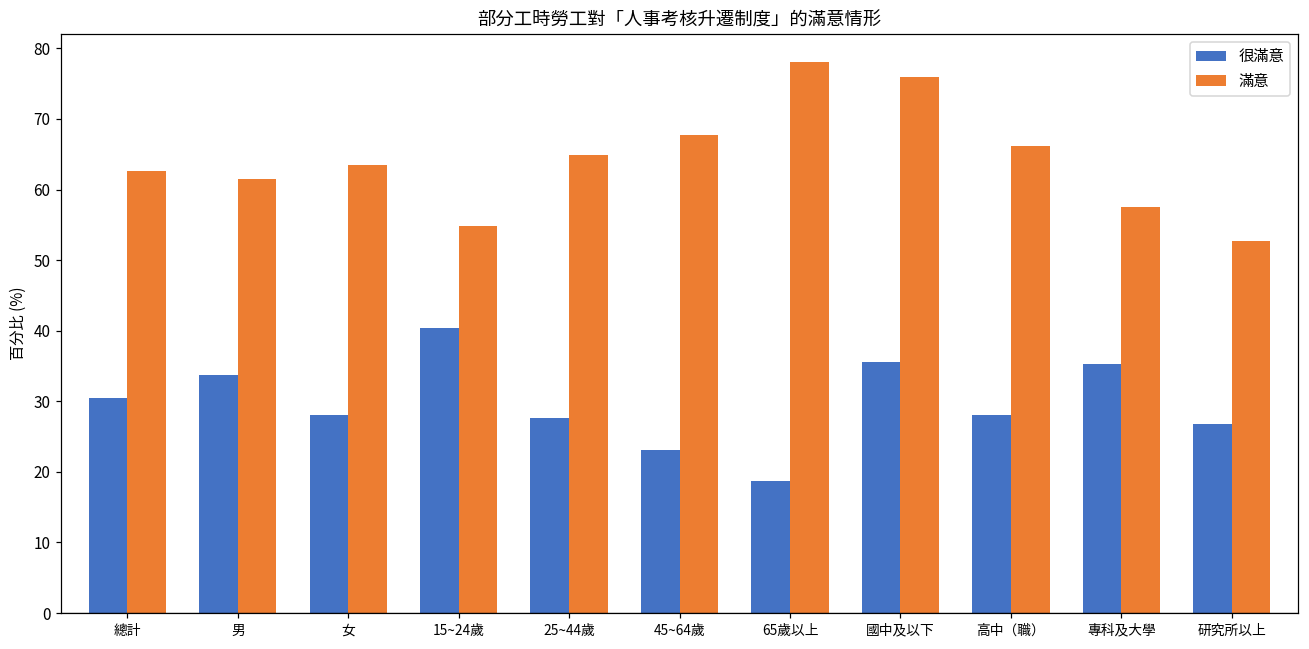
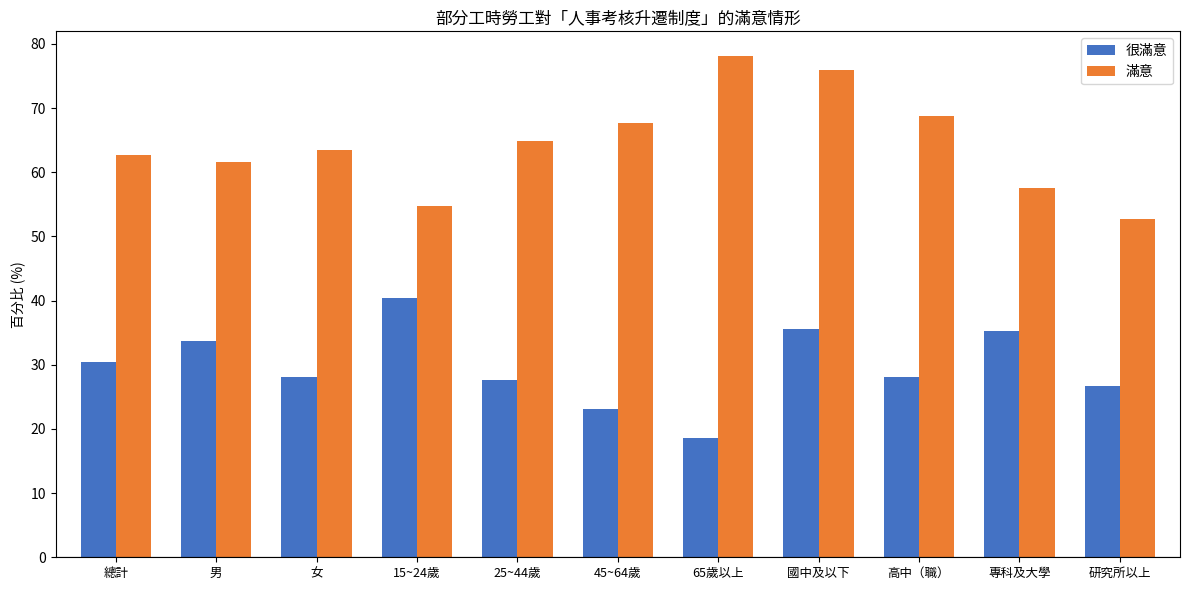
滿意, 高中（職）: 66 -> 69
